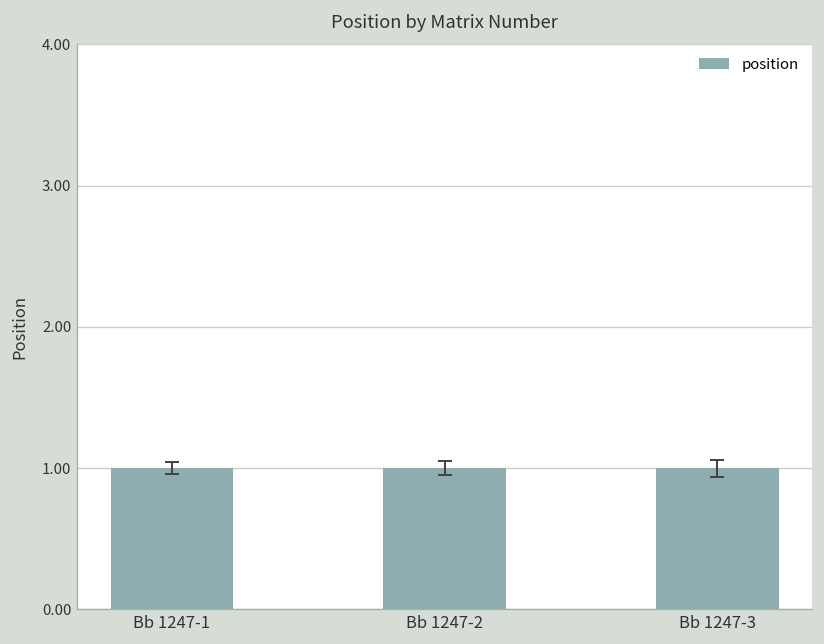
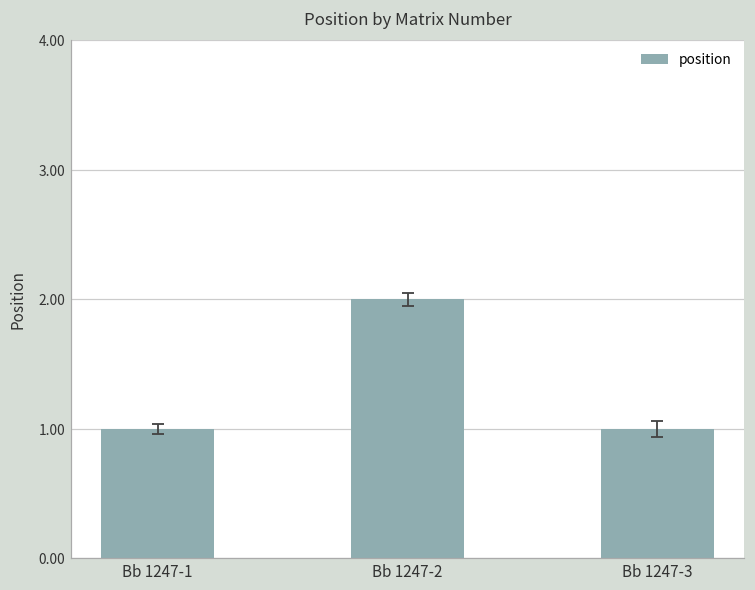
position, Bb 1247-2: 1 -> 2
